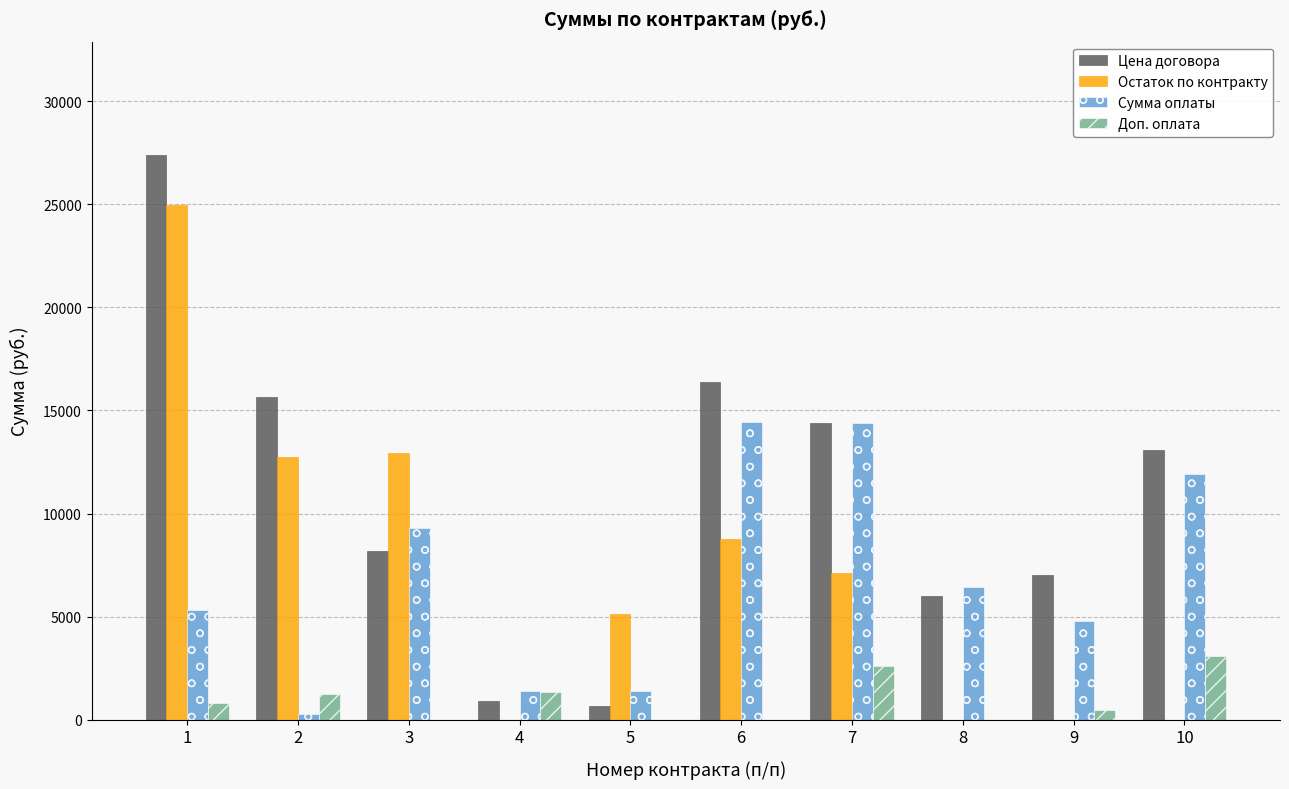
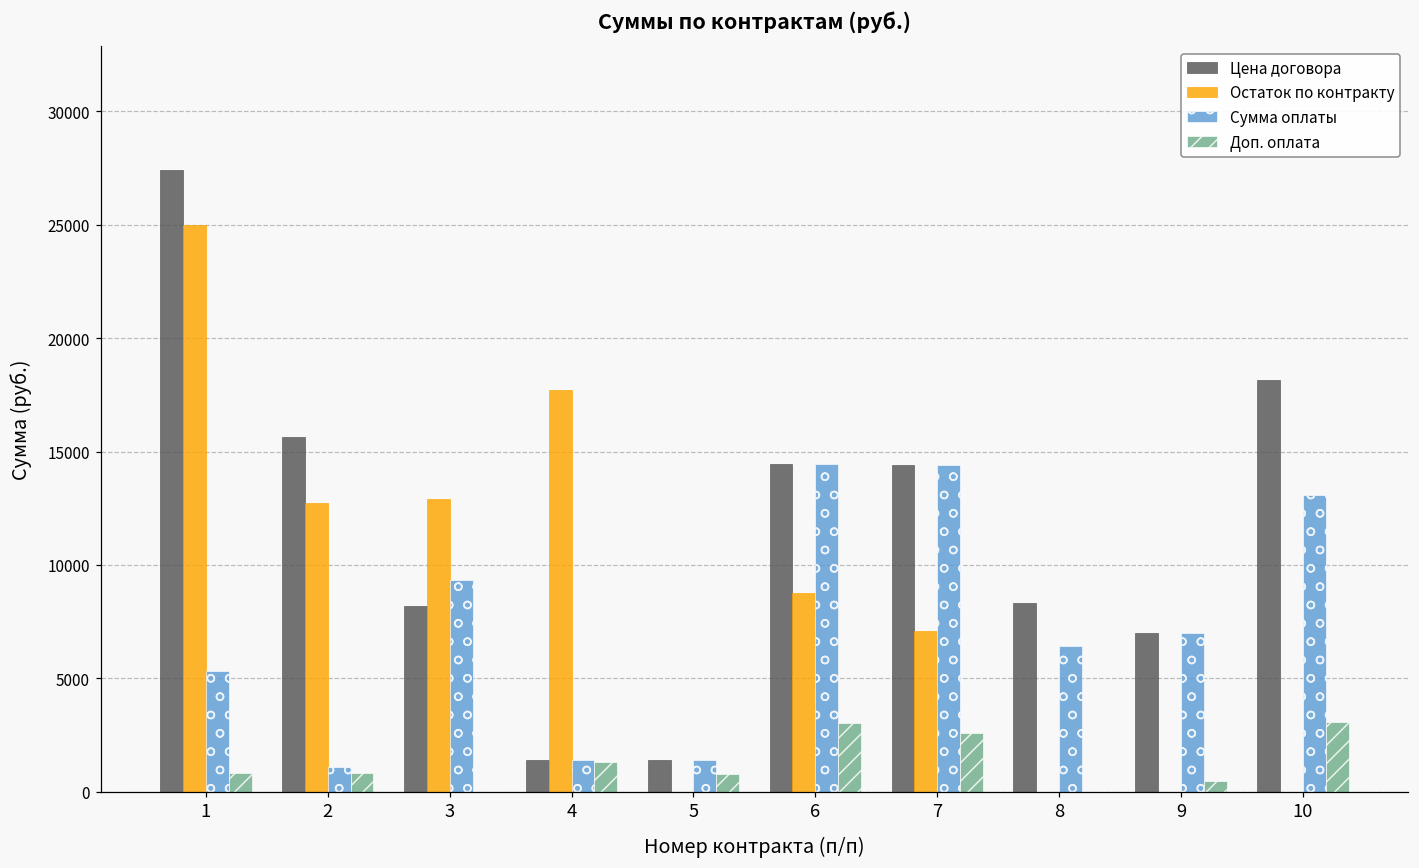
Сумма оплаты, 2: 300 -> 1100
Доп. оплата, 2: 1300 -> 800
Цена договора, 4: 900 -> 1400
Остаток по контракту, 4: 0 -> 17700
Цена договора, 5: 700 -> 1400
Остаток по контракту, 5: 5100 -> 0
Доп. оплата, 5: 0 -> 800
Цена договора, 6: 16400 -> 14500
Доп. оплата, 6: 0 -> 3100
Цена договора, 8: 6000 -> 8300
Сумма оплаты, 9: 4800 -> 7000
Цена договора, 10: 13100 -> 18100
Сумма оплаты, 10: 11900 -> 13100
